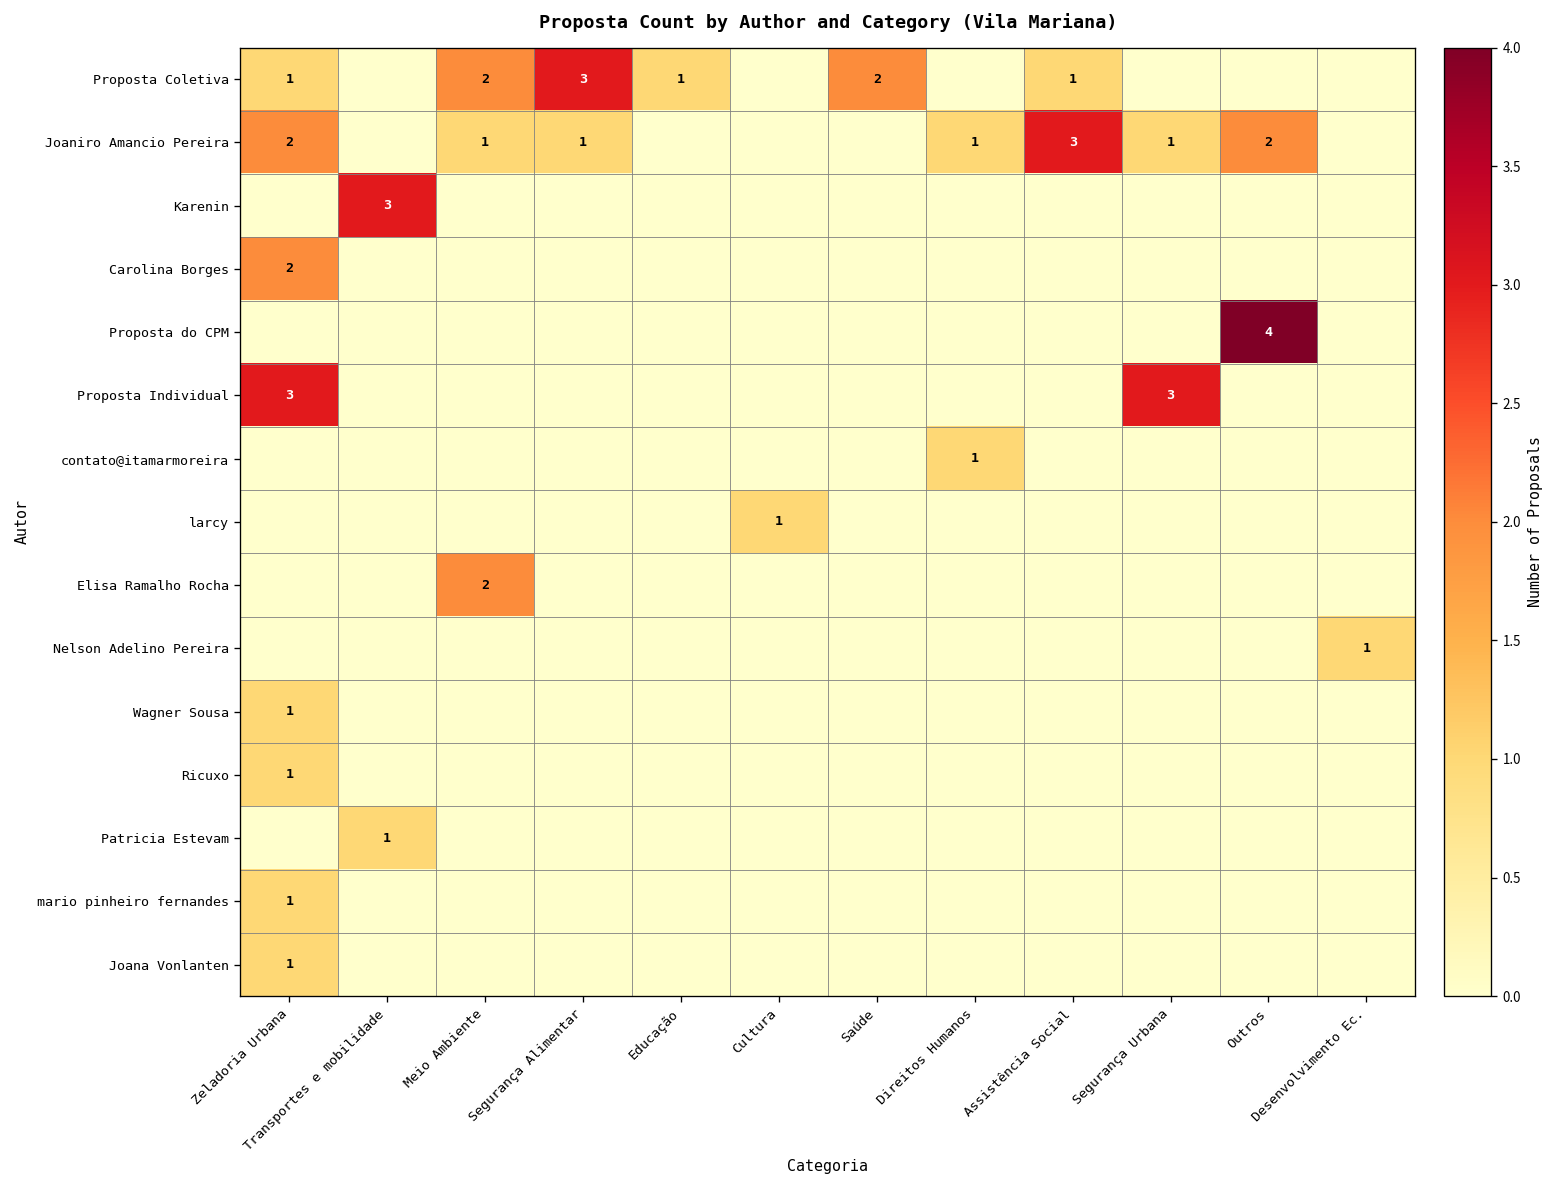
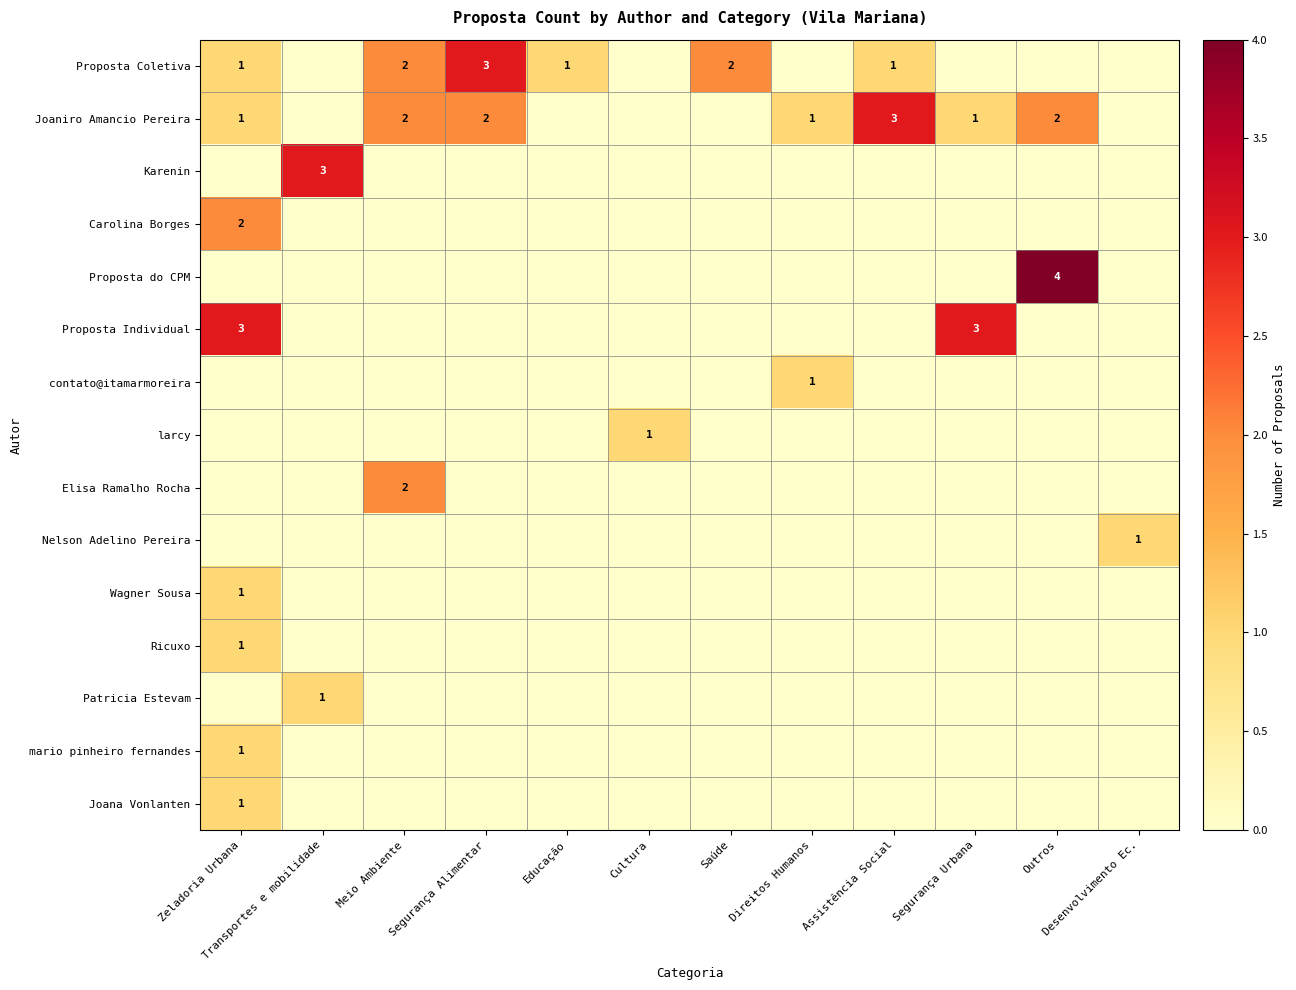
Joaniro Amancio Pereira, Zeladoria Urbana: 2 -> 1
Joaniro Amancio Pereira, Meio Ambiente: 1 -> 2
Joaniro Amancio Pereira, Segurança Alimentar: 1 -> 2
